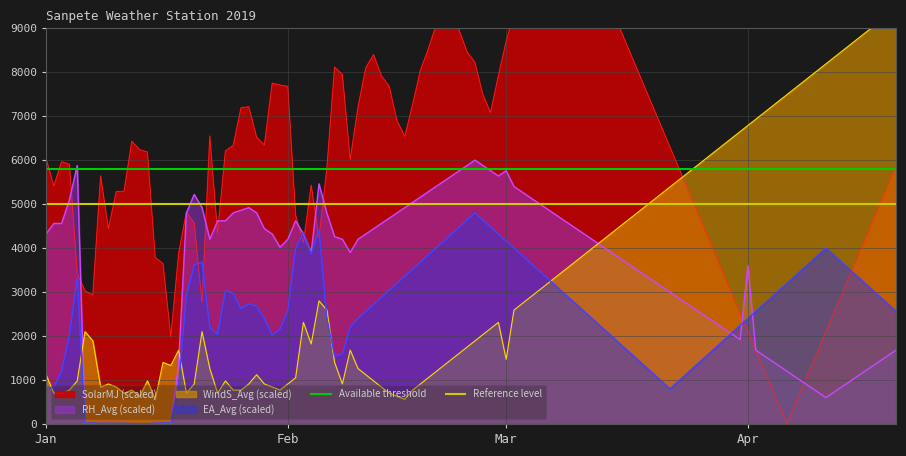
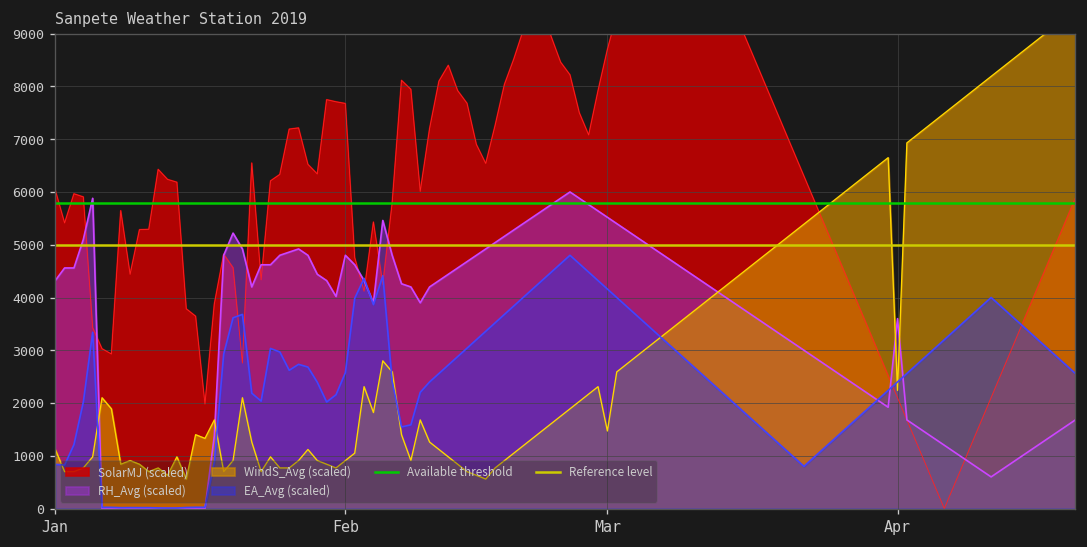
RH_Avg (scaled), Feb: 4200 -> 4800
RH_Avg (scaled), Mar: 5800 -> 5500
WindS_Avg (scaled), Apr: 6800 -> 2200
